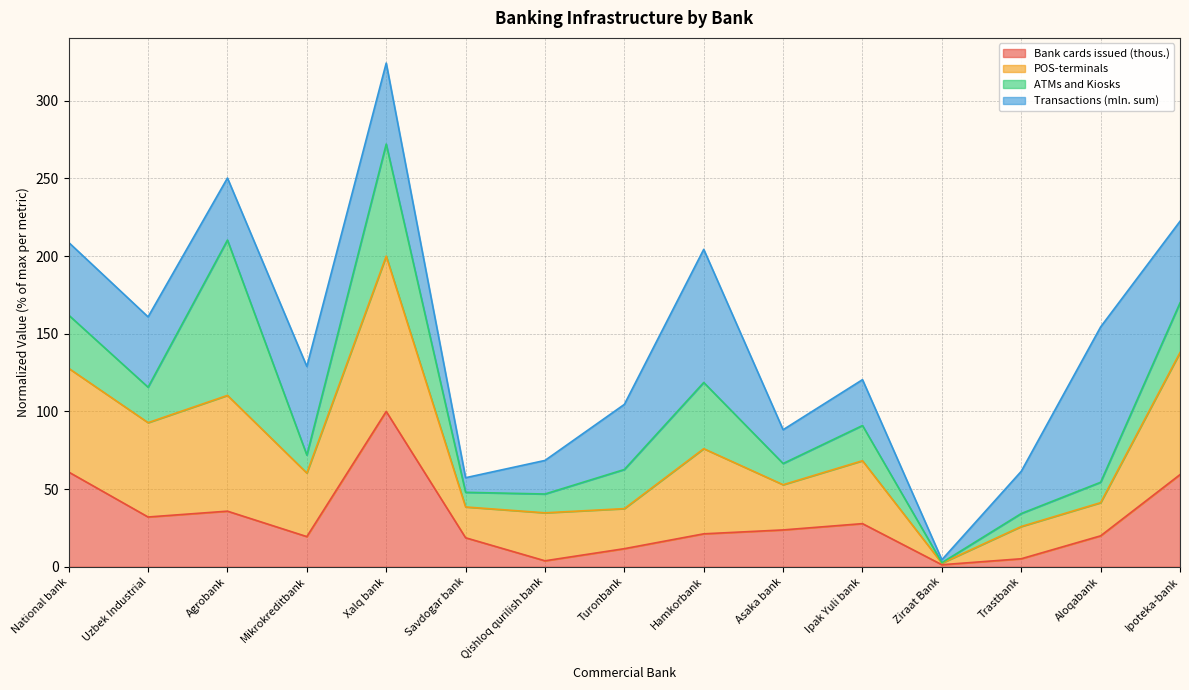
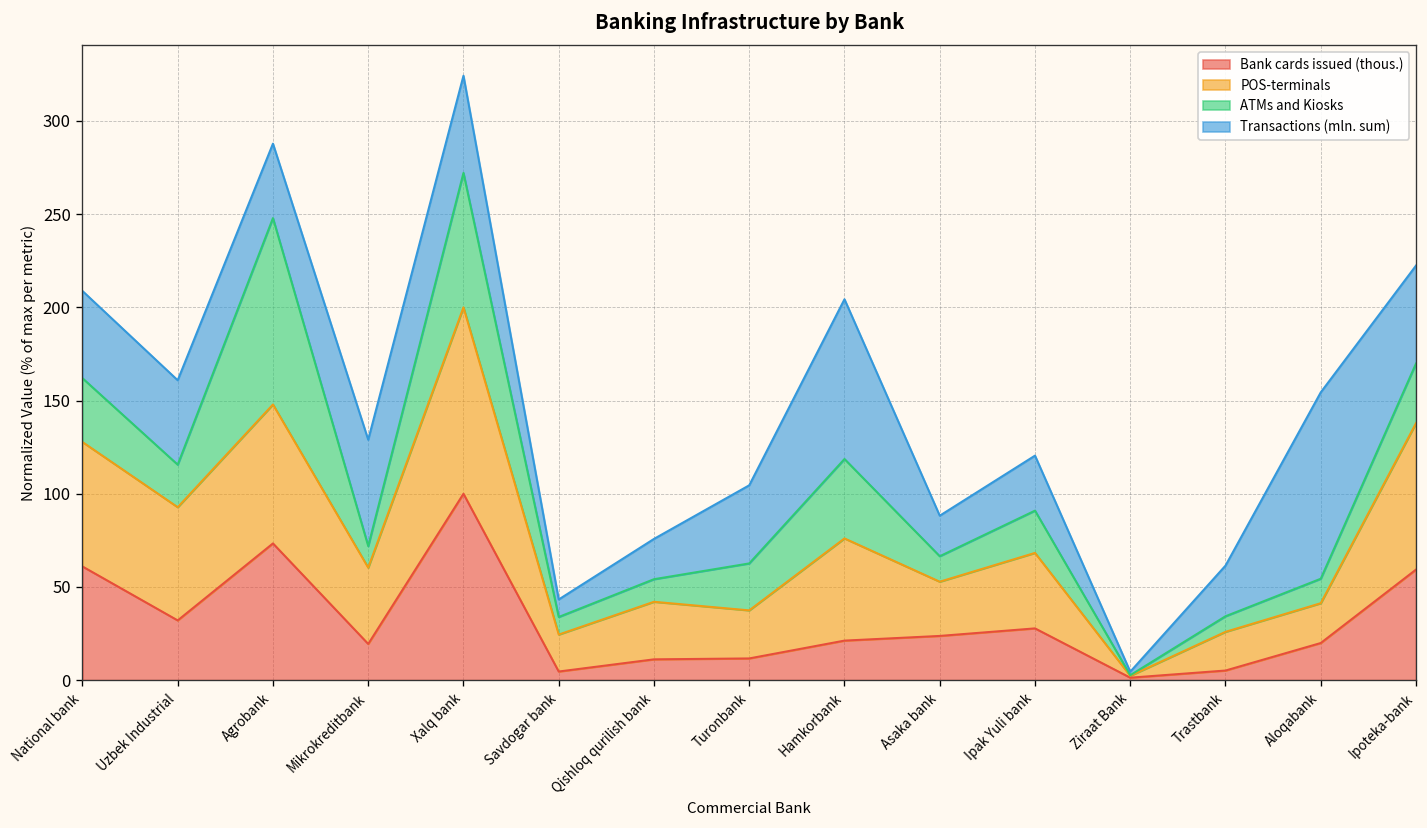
Bank cards issued (thous.), Agrobank: 36 -> 73
Bank cards issued (thous.), Savdogar bank: 19 -> 5
Bank cards issued (thous.), Qishloq qurilish bank: 4 -> 11
